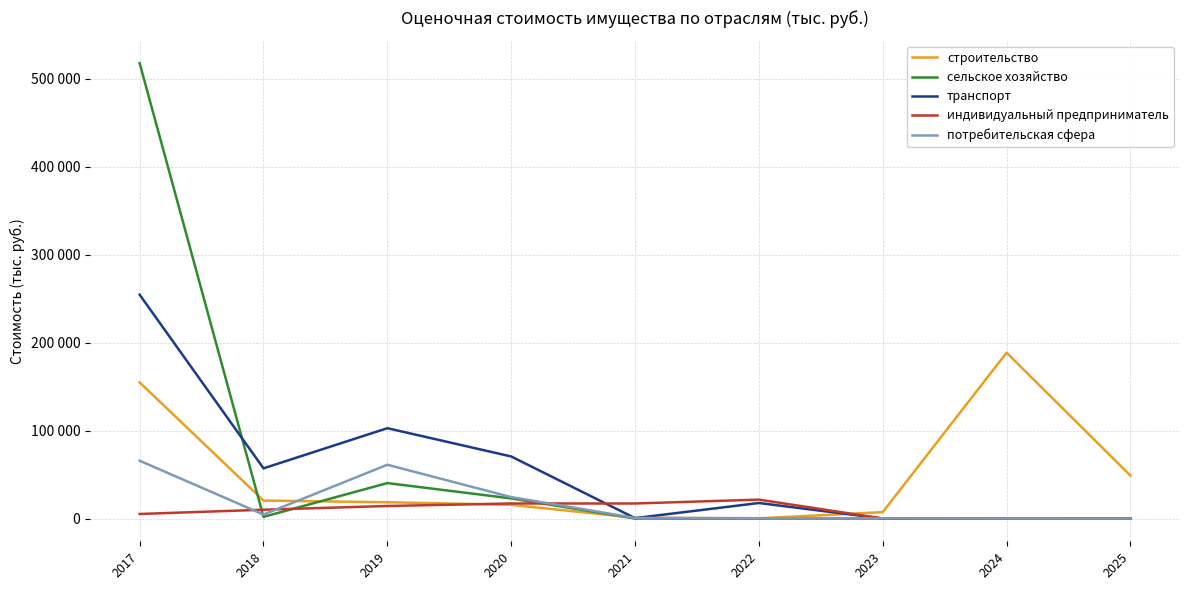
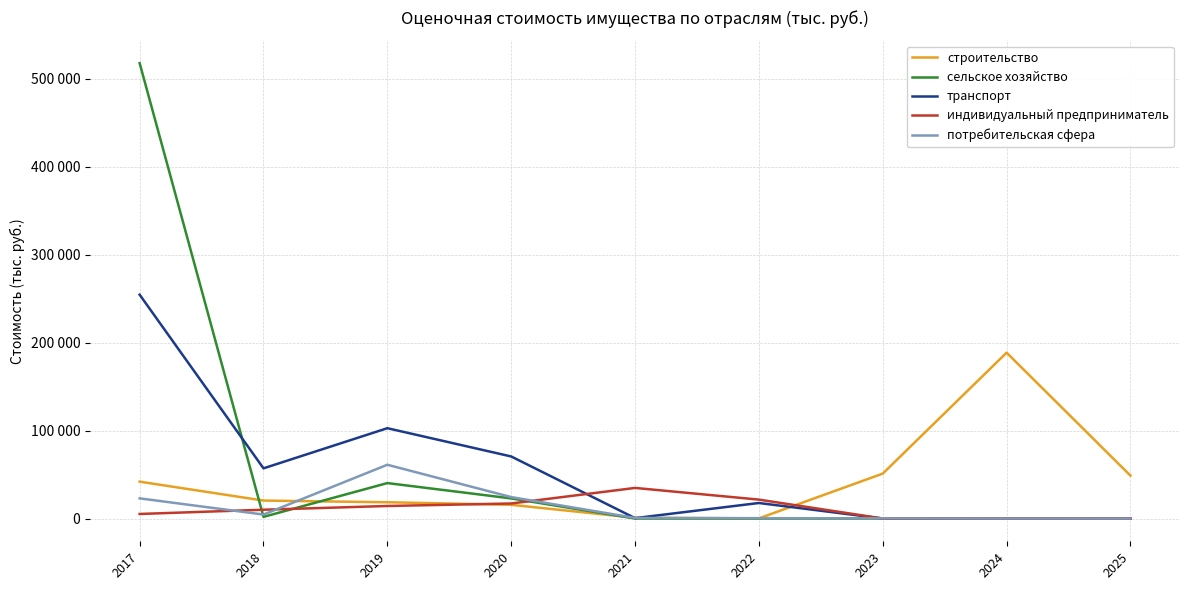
строительство, 2017: 150000 -> 40000
потребительская сфера, 2017: 70000 -> 20000
индивидуальный предприниматель, 2021: 20000 -> 30000
строительство, 2023: 10000 -> 50000
